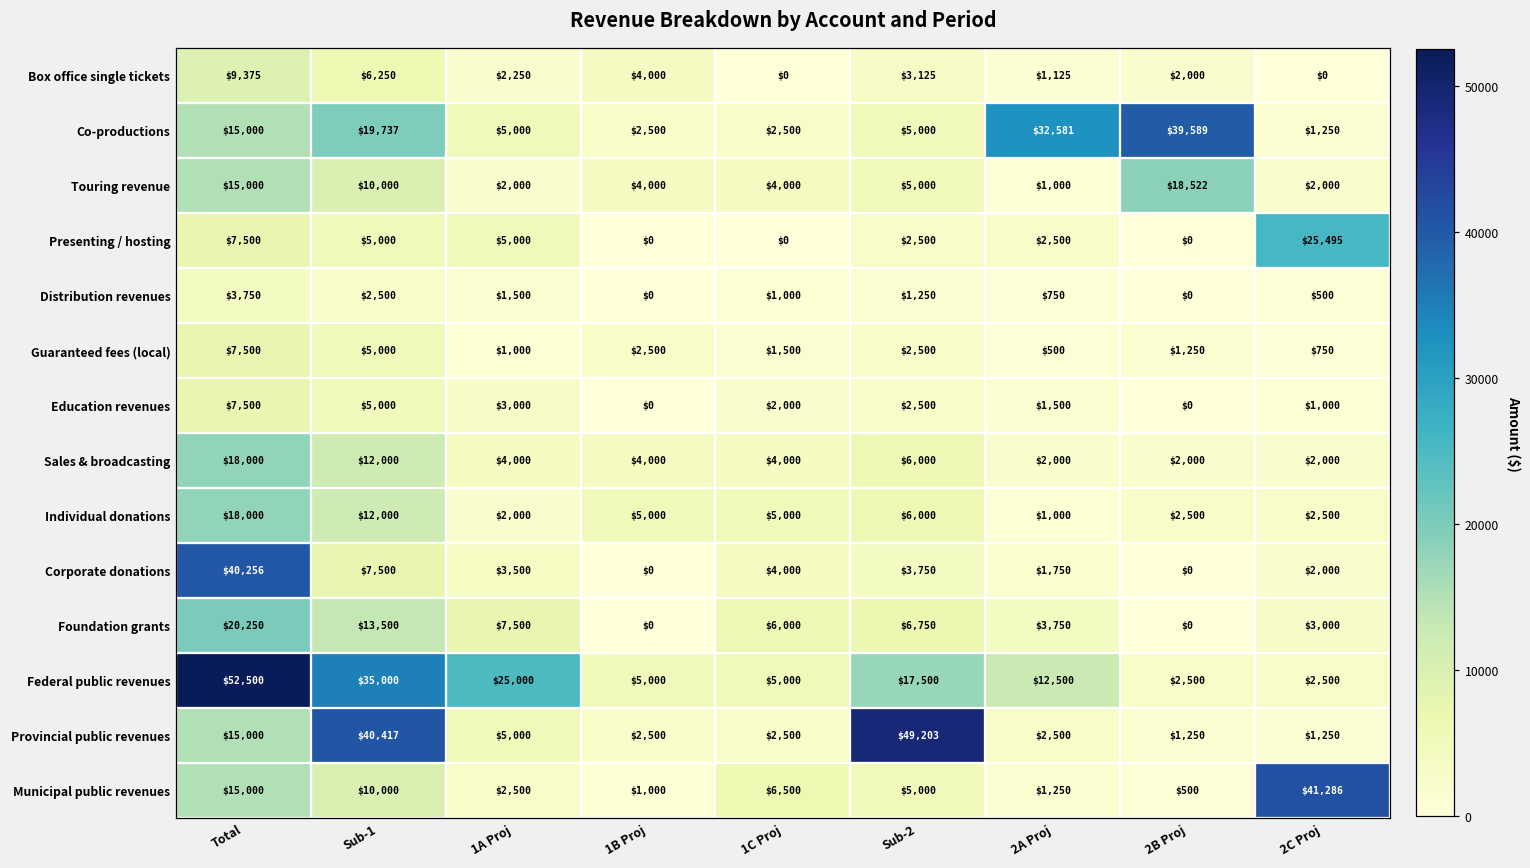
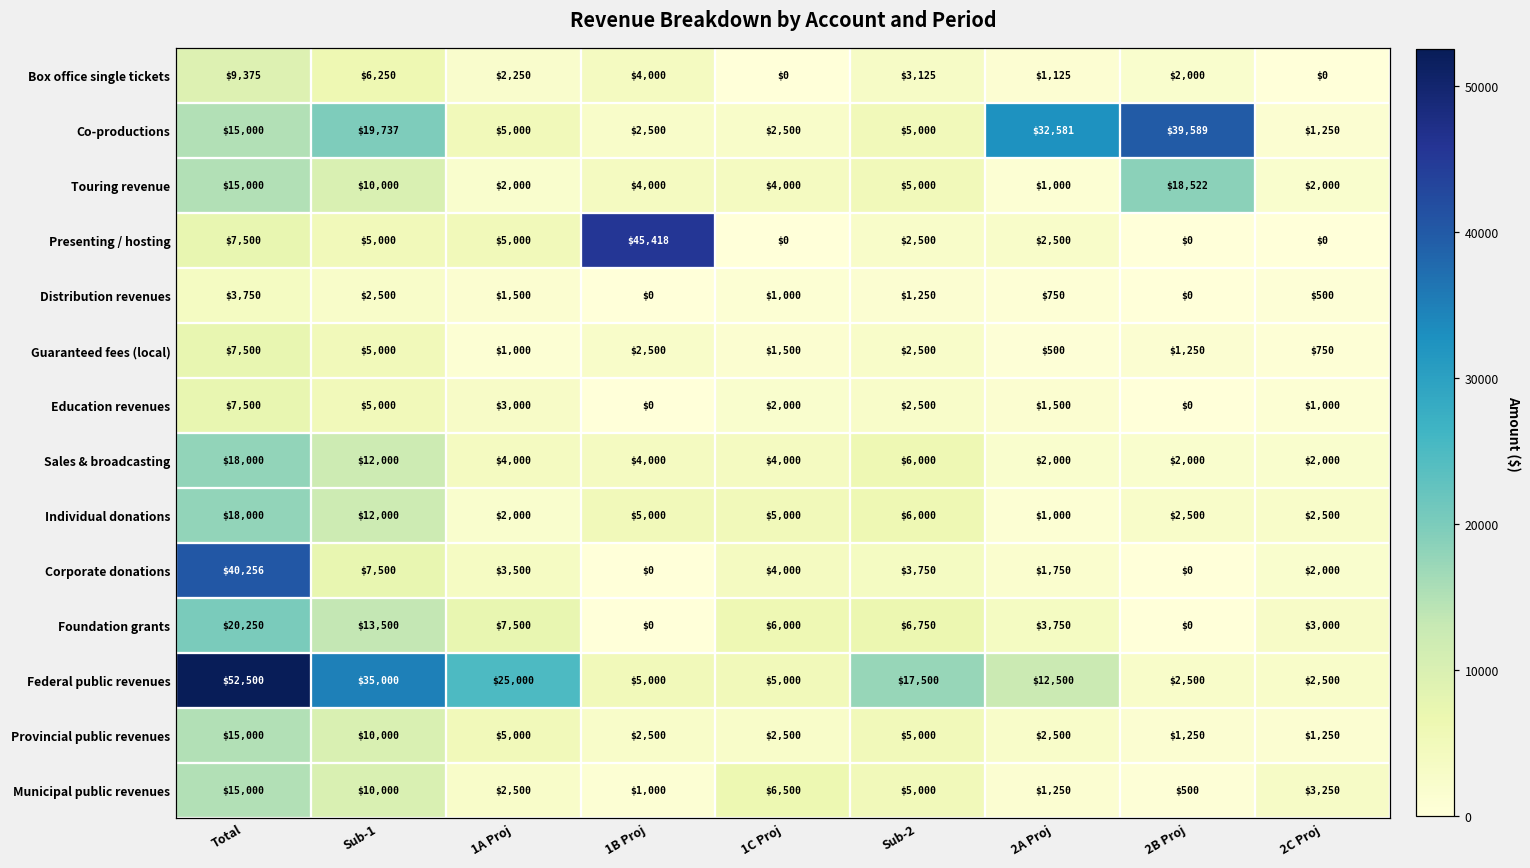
Presenting / hosting, 1B Proj: $0 -> $45,418
Presenting / hosting, 2C Proj: $25,495 -> $0
Provincial public revenues, Sub-1: $40,417 -> $10,000
Provincial public revenues, Sub-2: $49,203 -> $5,000
Municipal public revenues, 2C Proj: $41,286 -> $3,250
